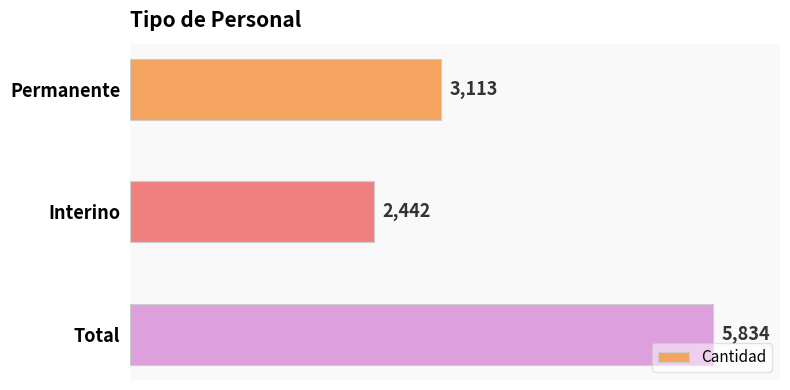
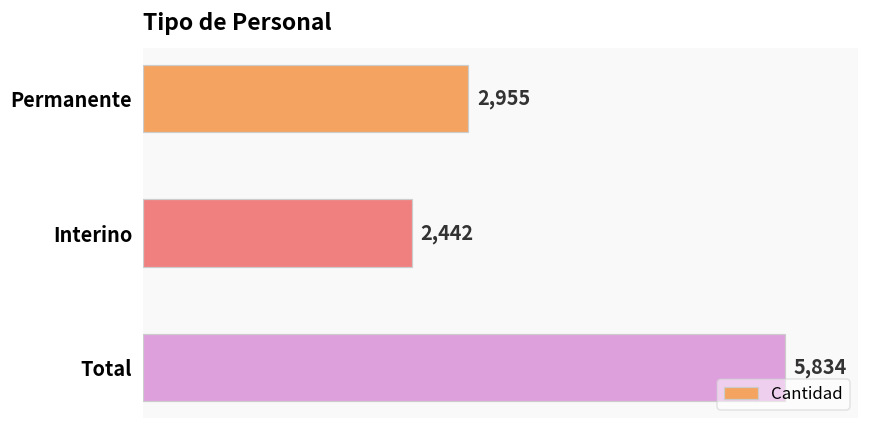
Permanente: 3,113 -> 2,955
